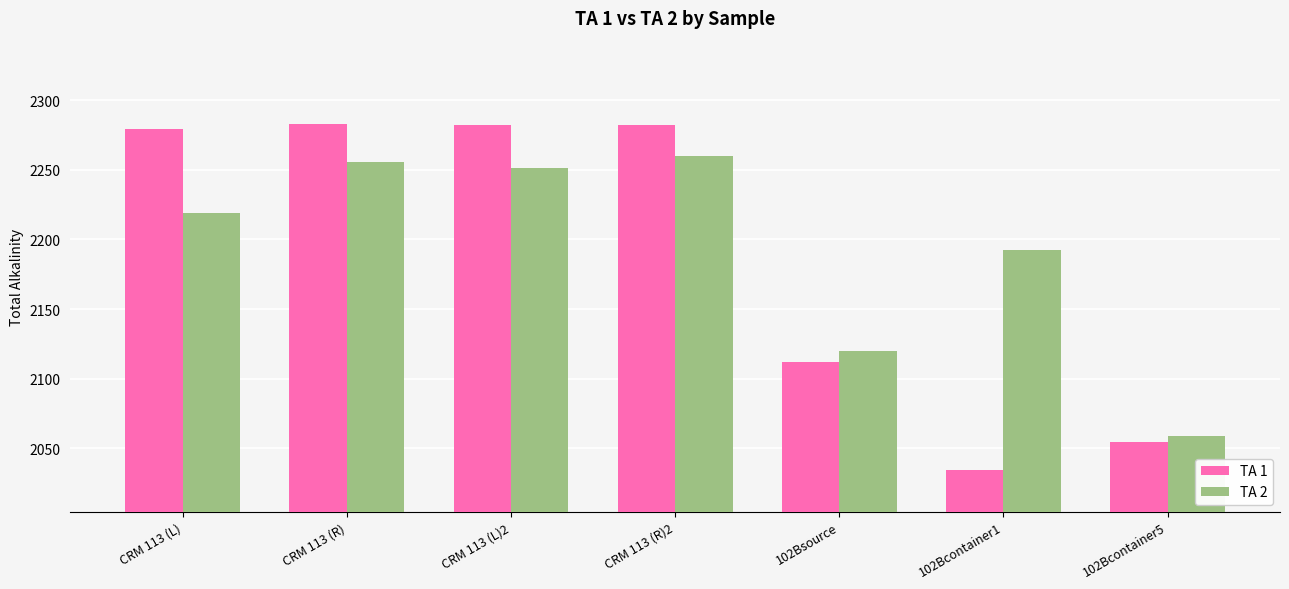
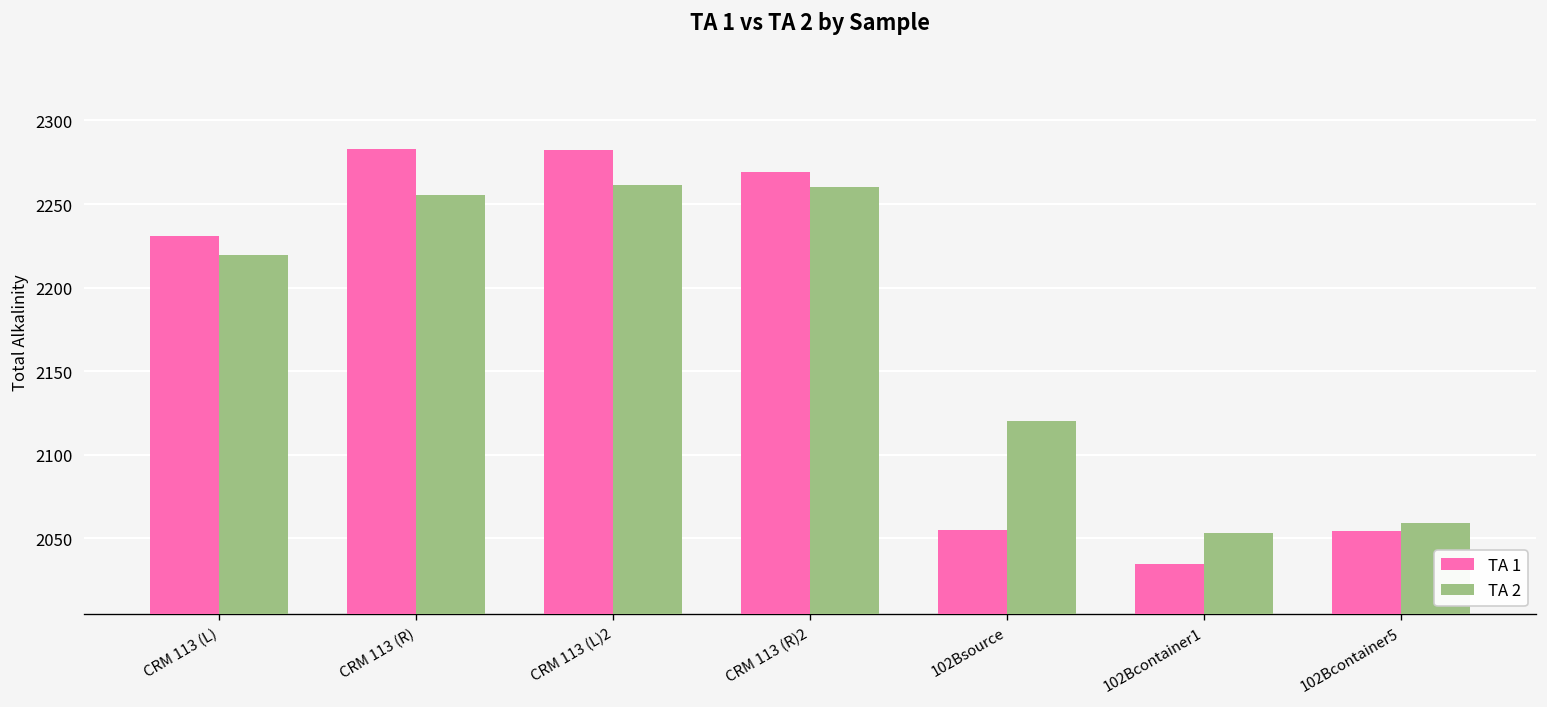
TA 1, CRM 113 (L): 2279 -> 2231
TA 2, CRM 113 (L)2: 2252 -> 2261
TA 1, CRM 113 (R)2: 2282 -> 2269
TA 1, 102Bsource: 2112 -> 2055
TA 2, 102Bcontainer1: 2192 -> 2053
